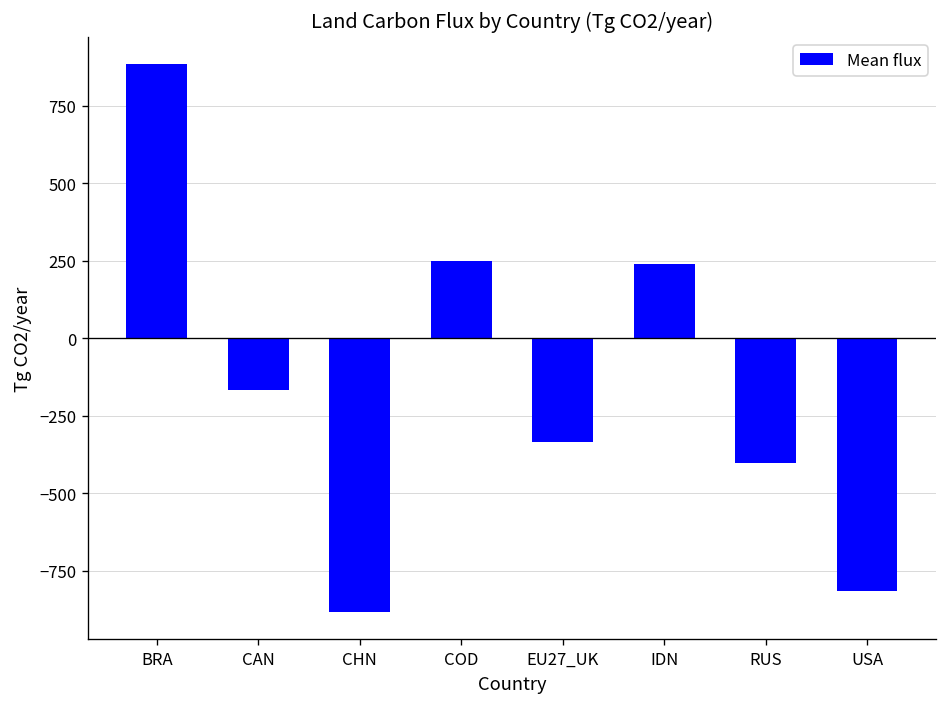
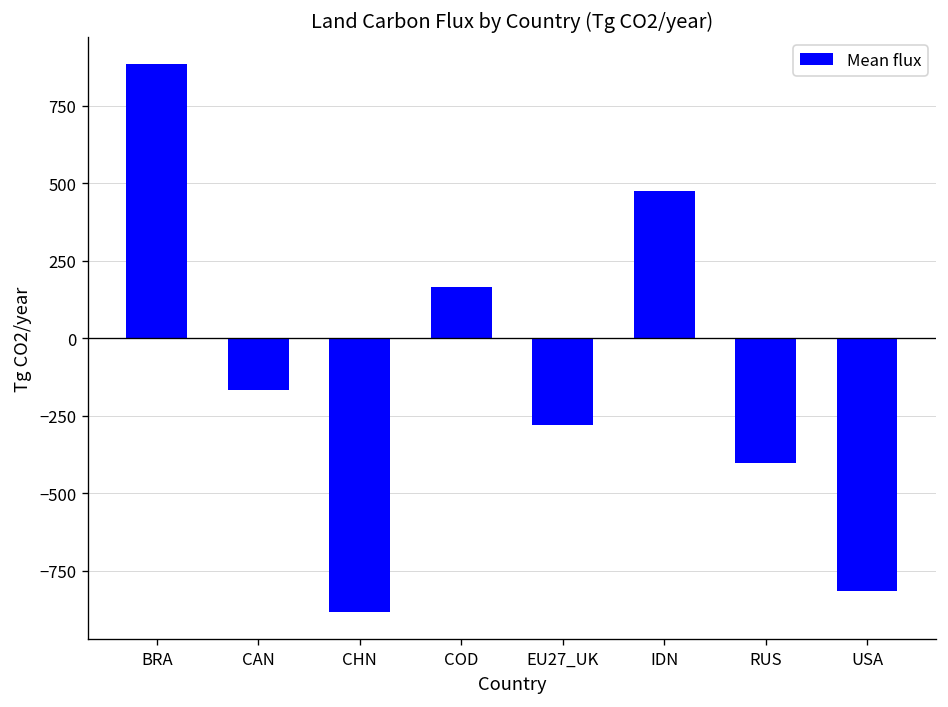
COD: 250 -> 170
EU27_UK: -330 -> -280
IDN: 240 -> 480
